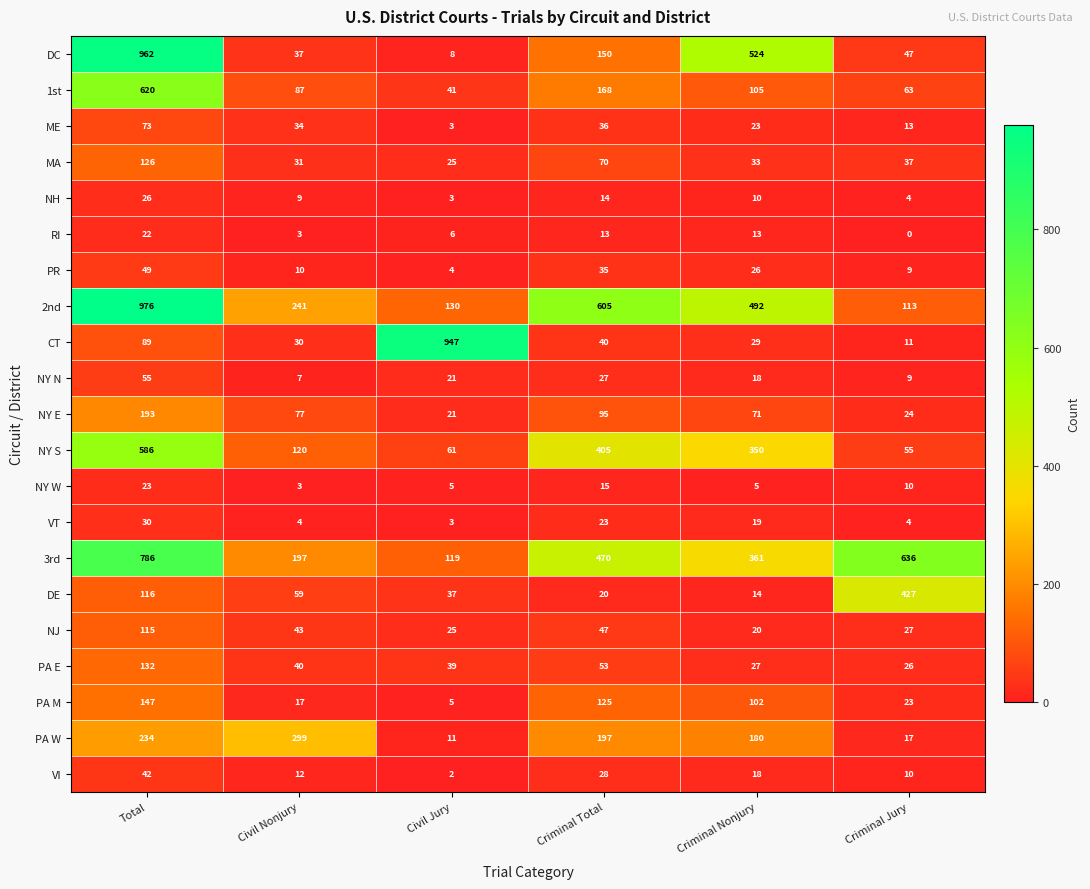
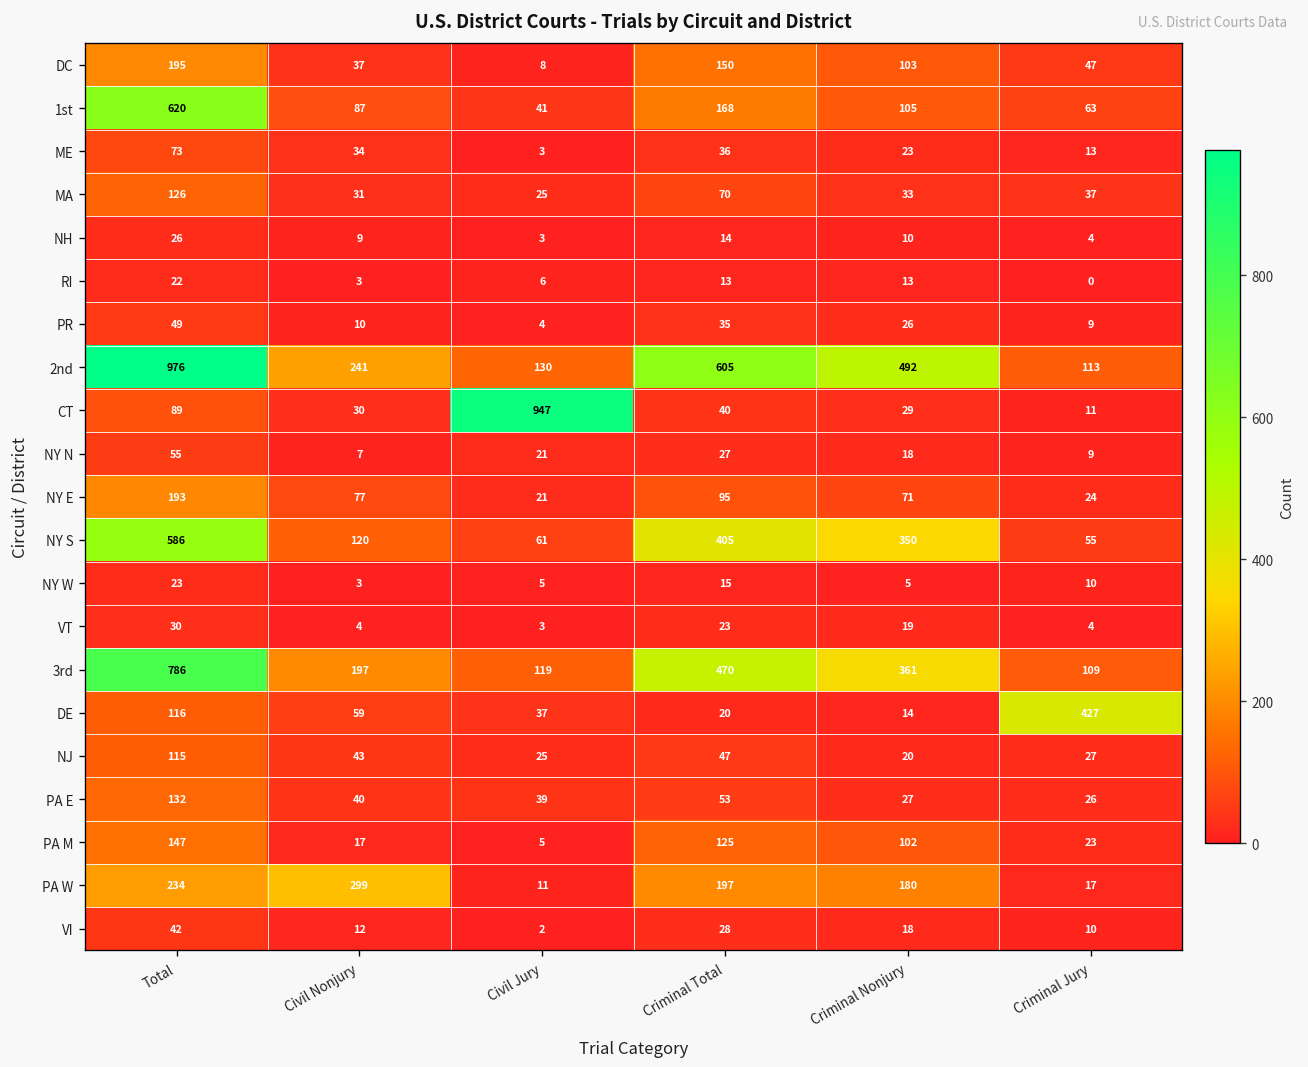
DC, Total: 962 -> 195
DC, Criminal Nonjury: 524 -> 103
3rd, Criminal Jury: 636 -> 109
